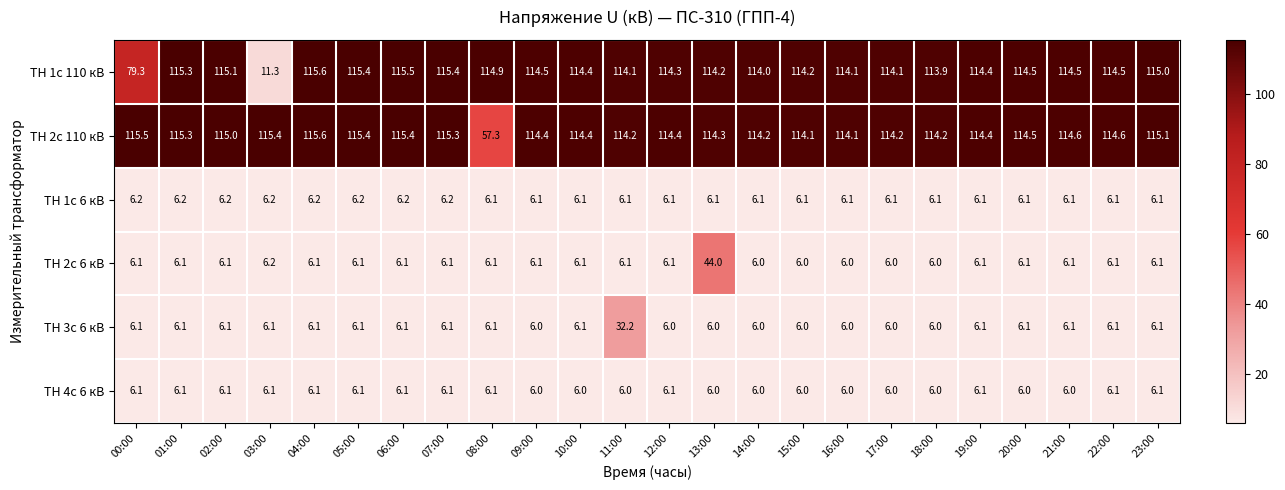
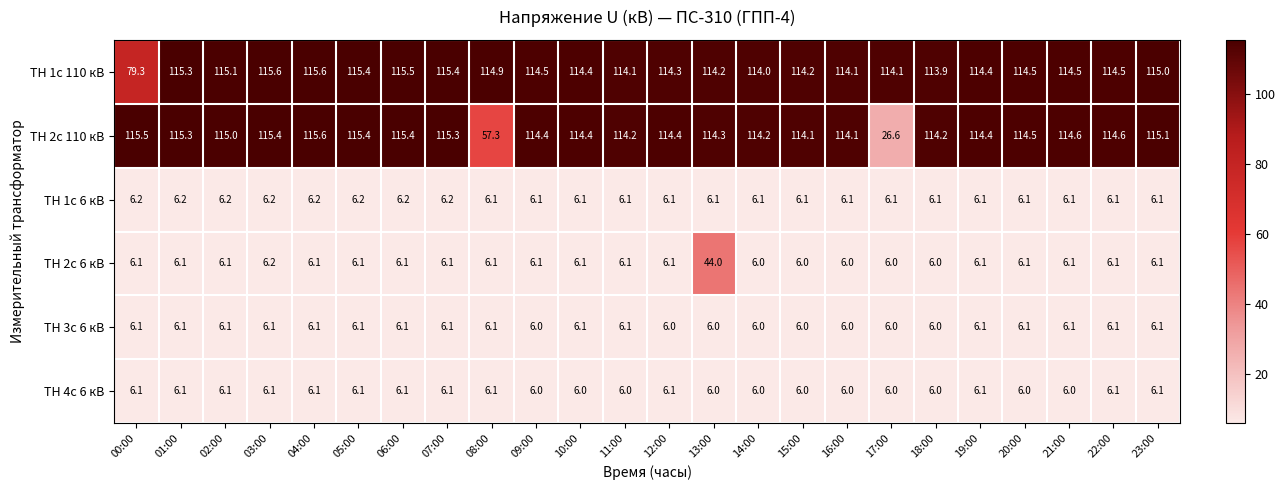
ТН 1с 110 кВ, 03:00: 11.3 -> 115.6
ТН 2с 110 кВ, 17:00: 114.2 -> 26.6
ТН 3с 6 кВ, 11:00: 32.2 -> 6.1
